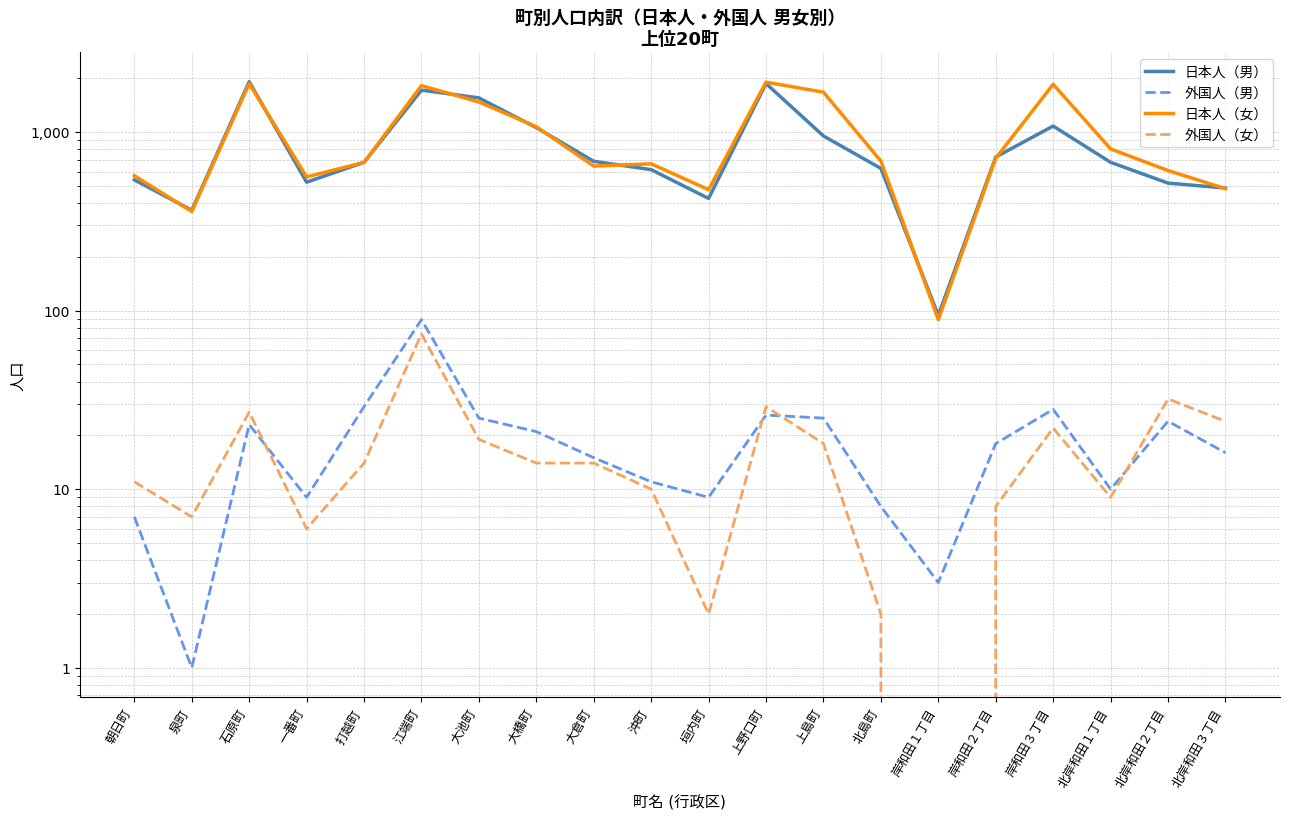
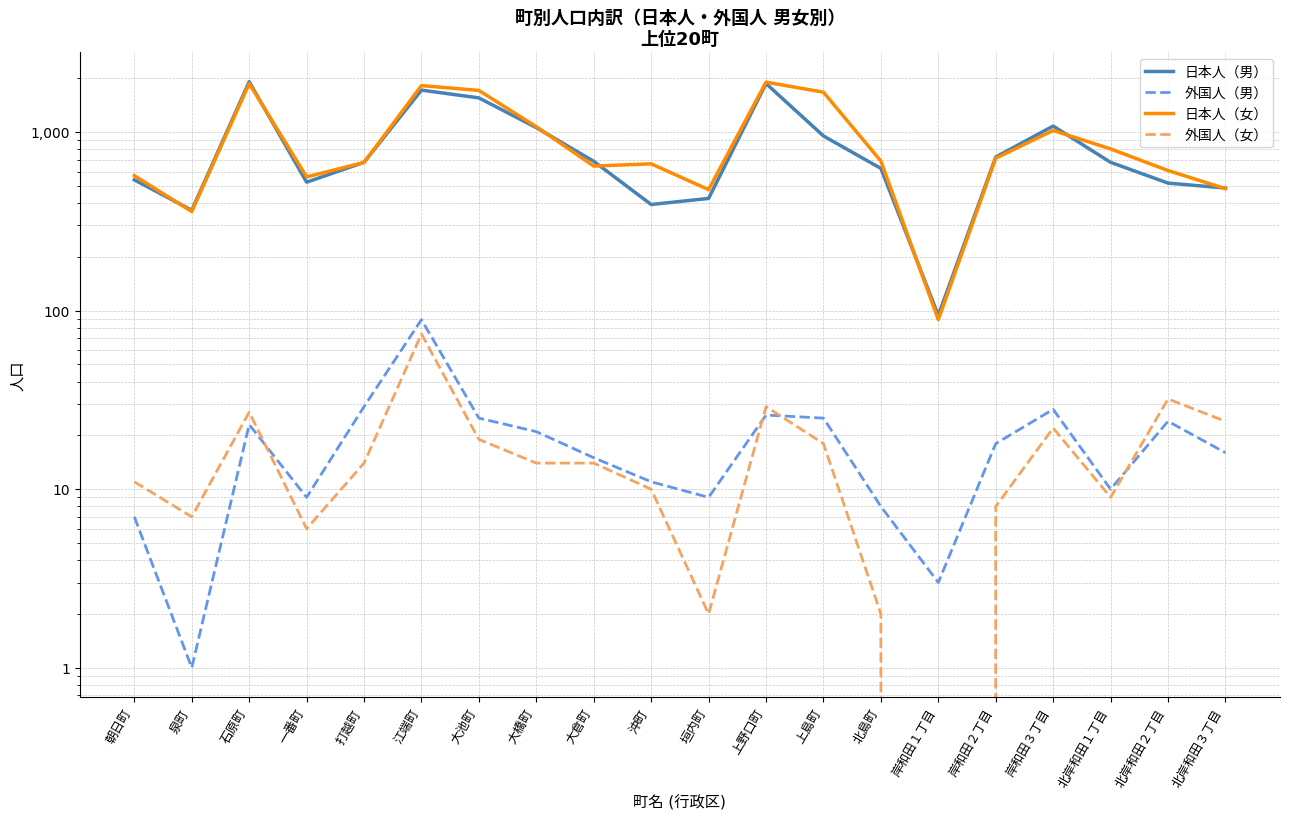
日本人（女）, 大池町: 1,500 -> 1,700
日本人（男）, 沖町: 620 -> 390
日本人（女）, 岸和田３丁目: 1,900 -> 1,000
